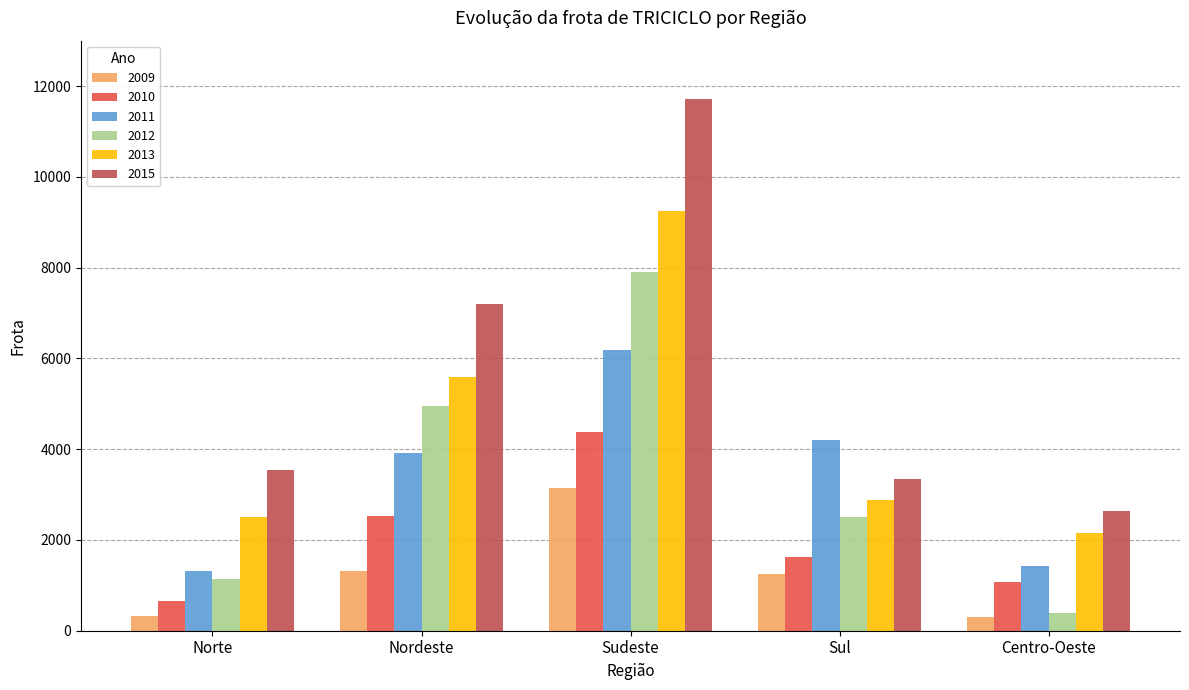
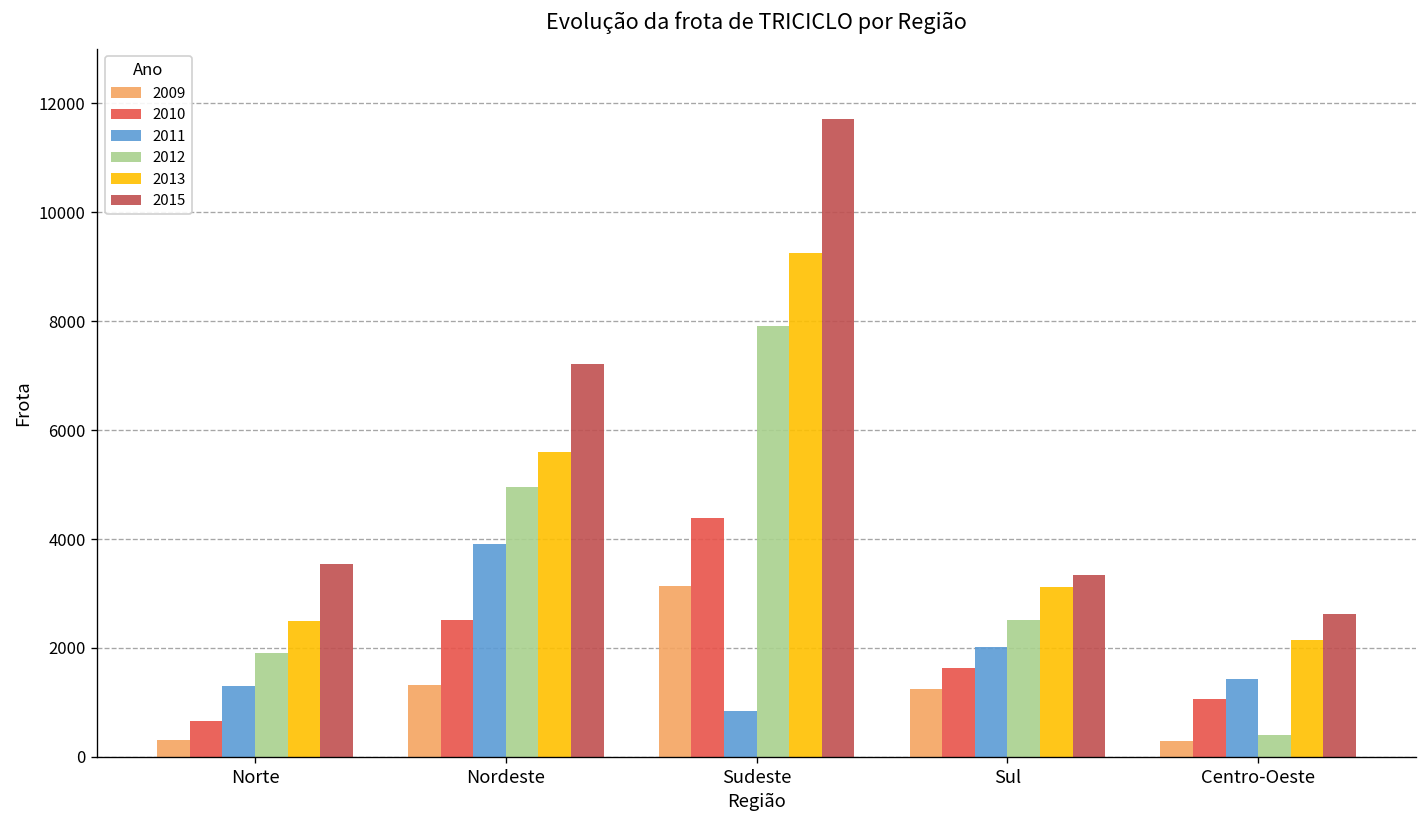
2012, Norte: 1100 -> 1900
2011, Sudeste: 6200 -> 800
2011, Sul: 4200 -> 2000
2013, Sul: 2900 -> 3100
